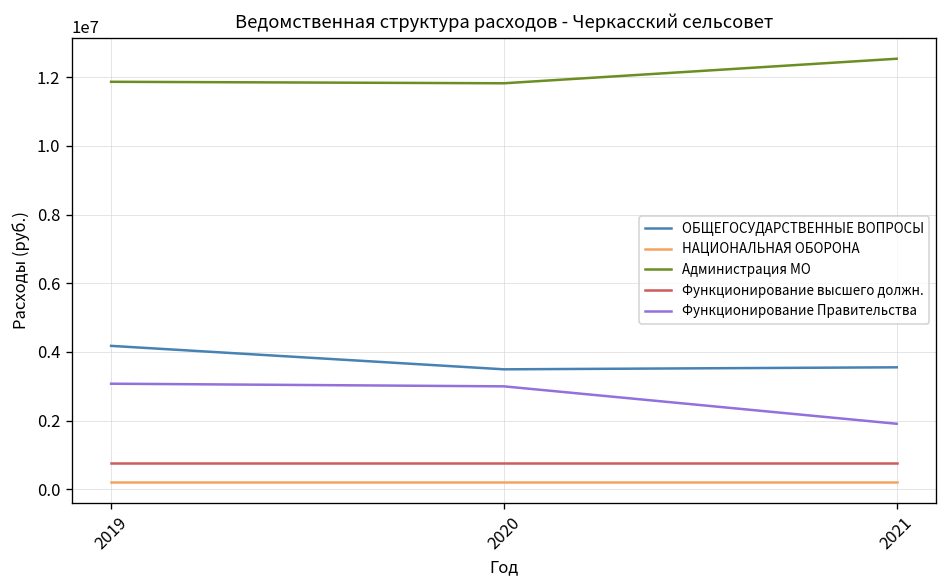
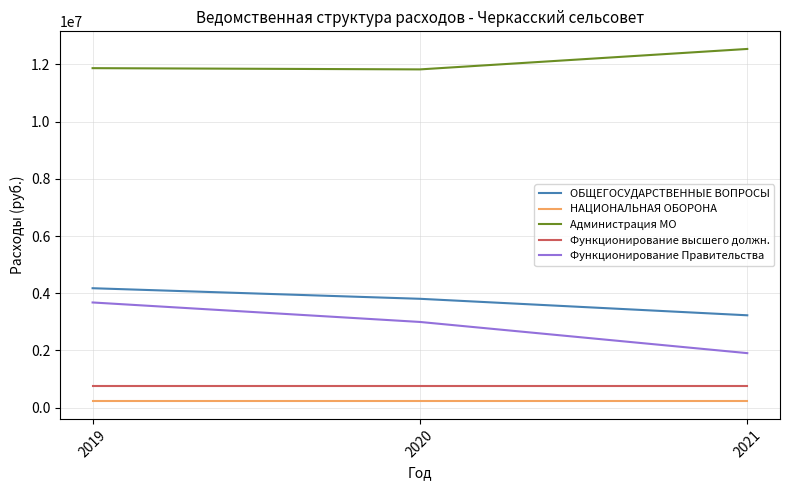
Функционирование Правительства, 2019: 3100000 -> 3700000
ОБЩЕГОСУДАРСТВЕННЫЕ ВОПРОСЫ, 2020: 3500000 -> 3800000
ОБЩЕГОСУДАРСТВЕННЫЕ ВОПРОСЫ, 2021: 3600000 -> 3200000
